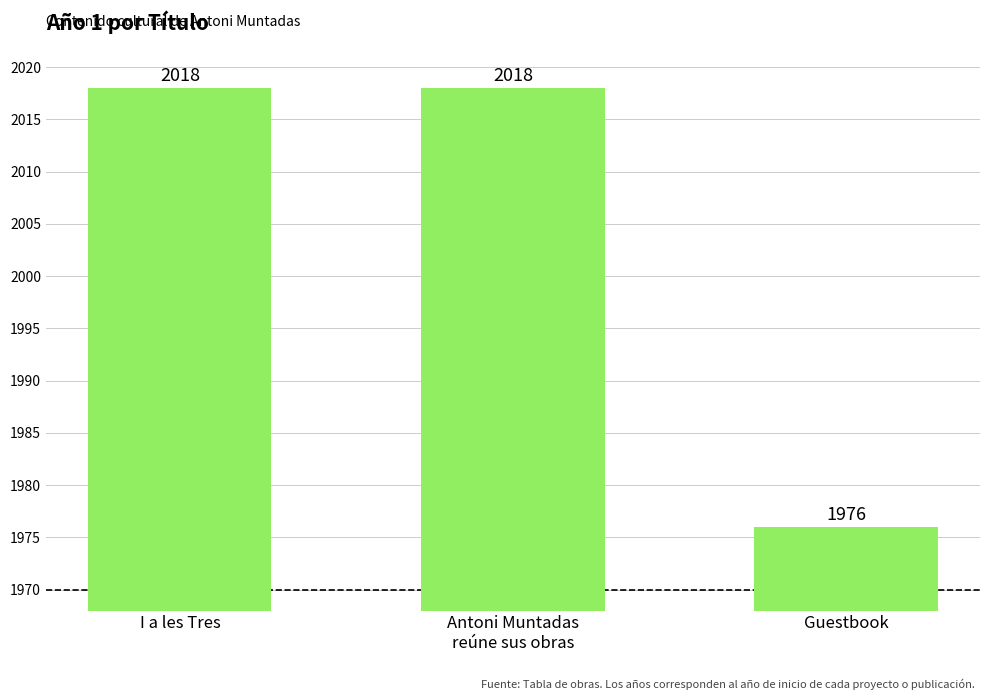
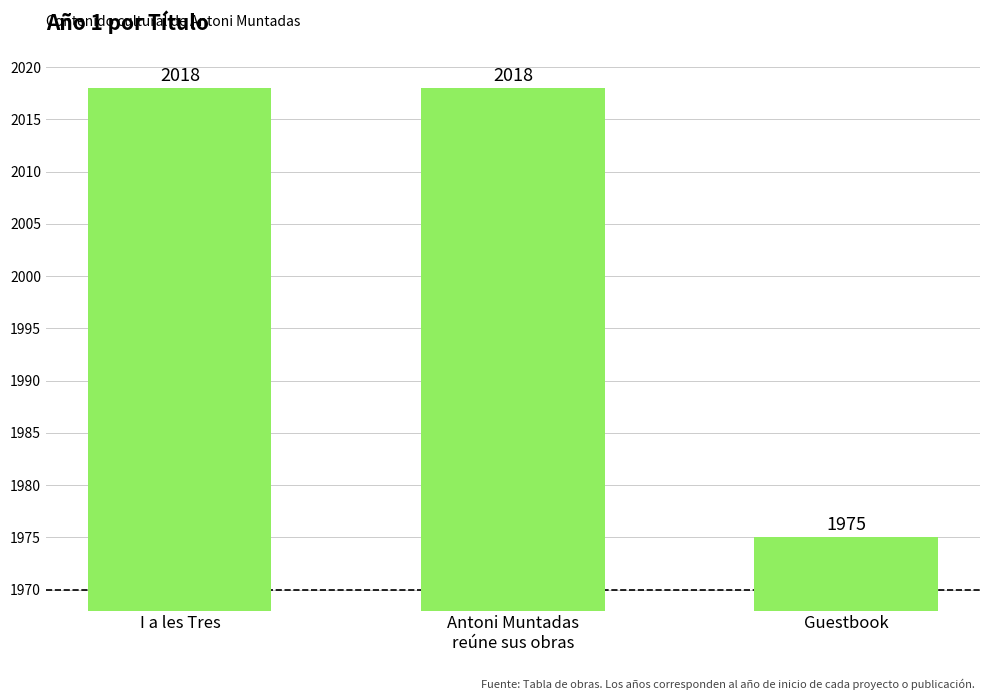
Guestbook: 1976 -> 1975
